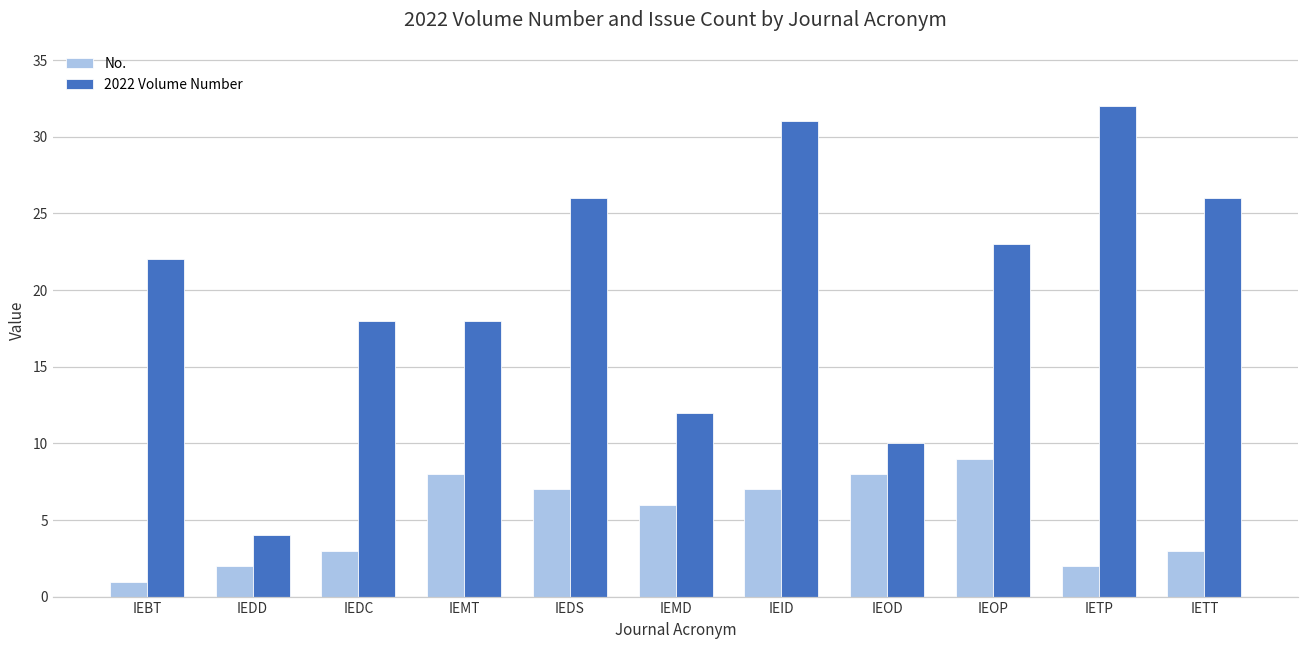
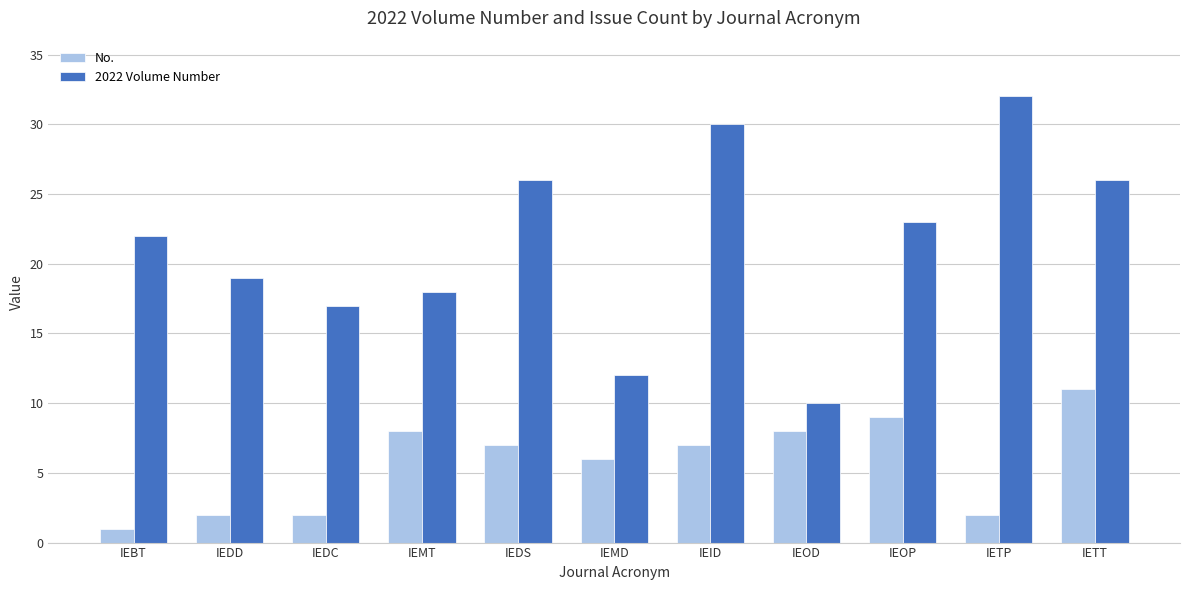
2022 Volume Number, IEDD: 4 -> 19
No., IEDC: 3 -> 2
2022 Volume Number, IEDC: 18 -> 17
2022 Volume Number, IEID: 31 -> 30
No., IETT: 3 -> 11
